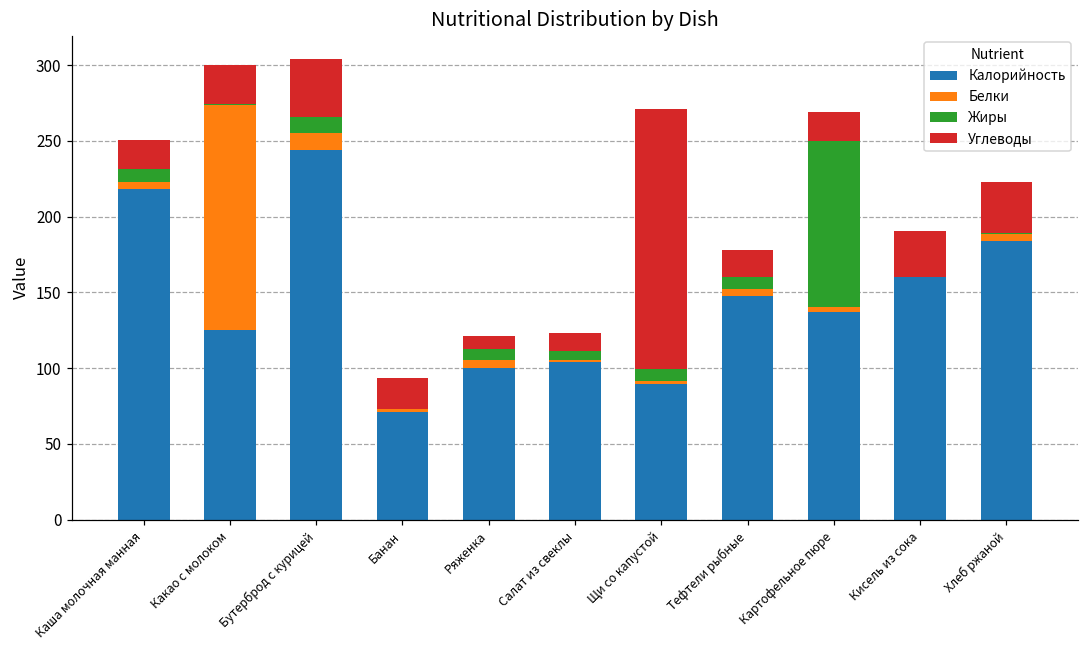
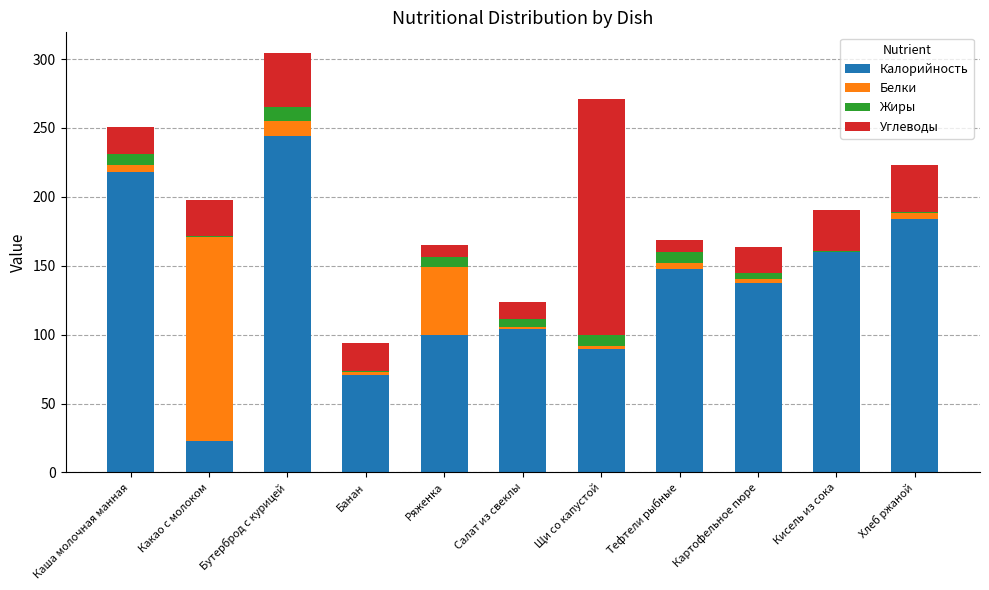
Калорийность, Какао с молоком: 125 -> 23
Белки, Ряженка: 6 -> 49
Углеводы, Тефтели рыбные: 17 -> 8
Жиры, Картофельное пюре: 109 -> 4
